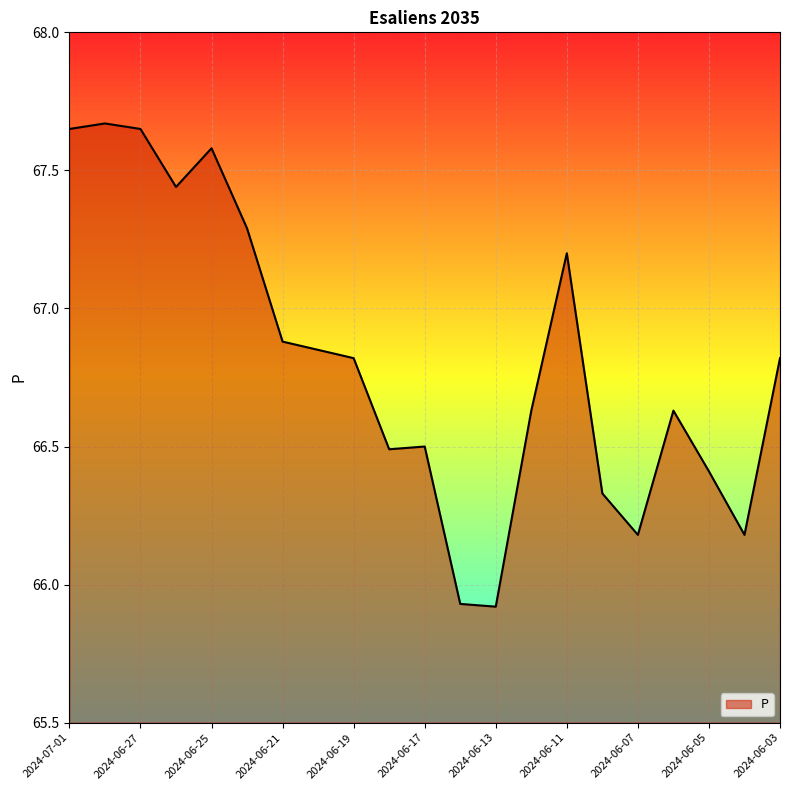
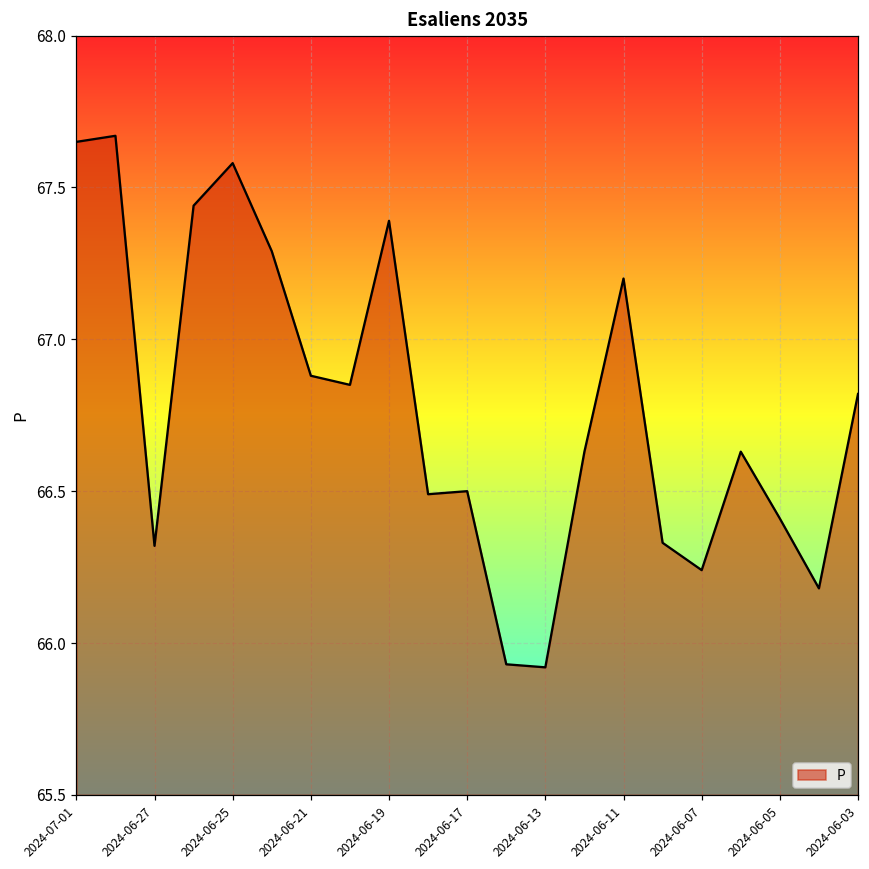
2024-06-27: 67.65 -> 66.32
2024-06-19: 66.82 -> 67.39
2024-06-07: 66.18 -> 66.24
